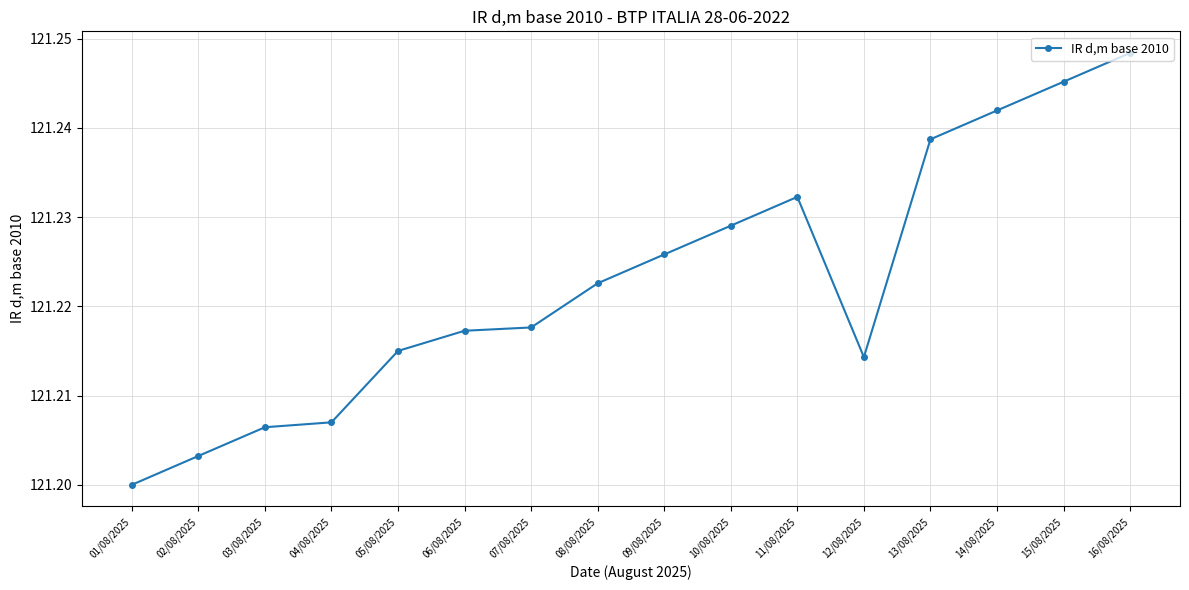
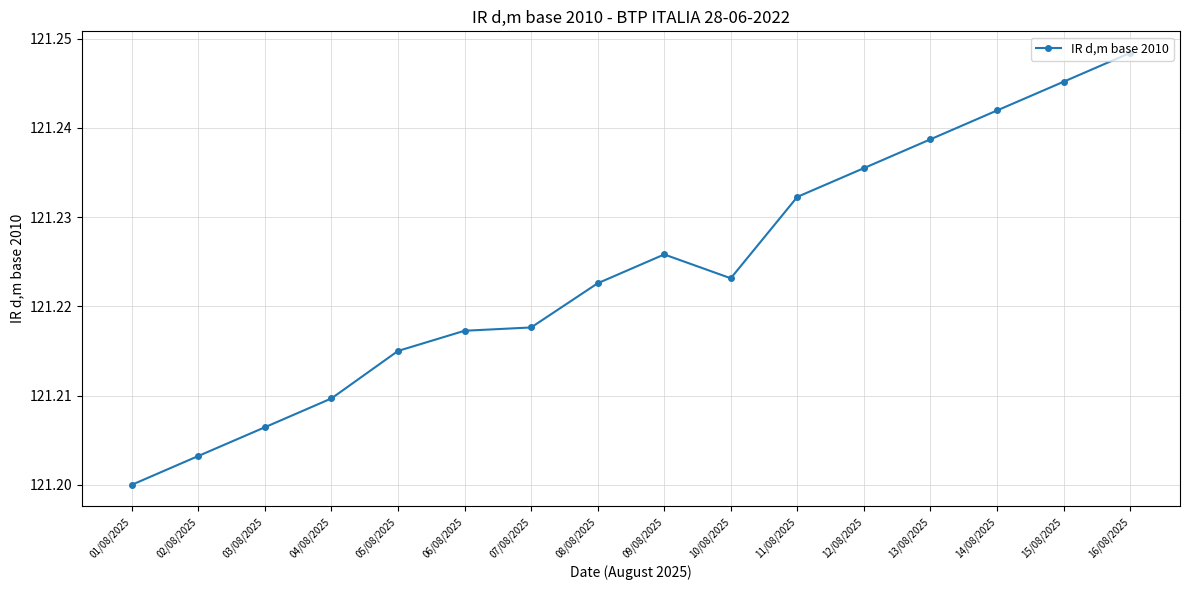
04/08/2025: 121.207 -> 121.210
10/08/2025: 121.229 -> 121.223
12/08/2025: 121.214 -> 121.235
